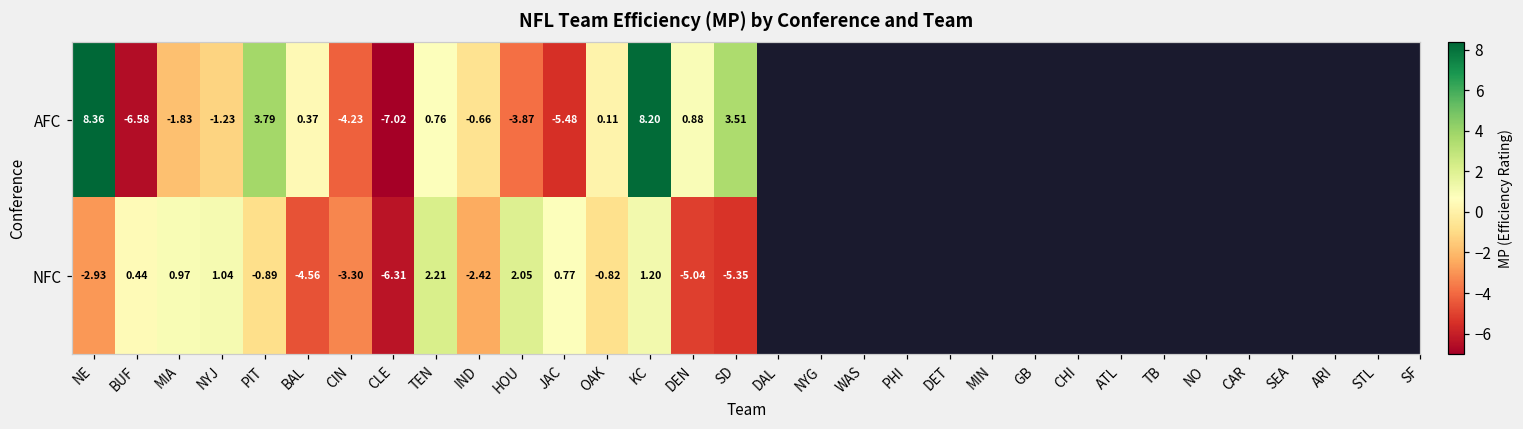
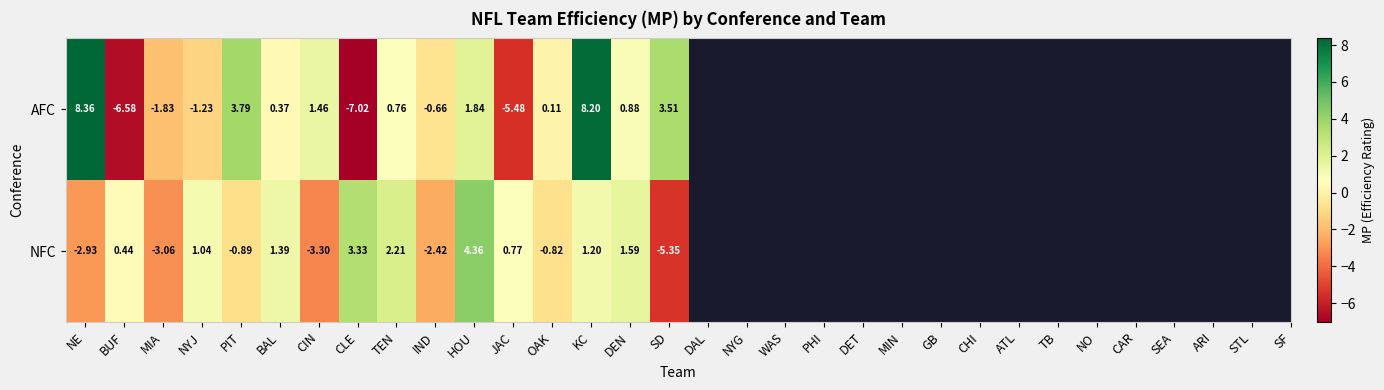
AFC, CIN: -4.23 -> 1.46
AFC, HOU: -3.87 -> 1.84
NFC, MIA: 0.97 -> -3.06
NFC, BAL: -4.56 -> 1.39
NFC, CLE: -6.31 -> 3.33
NFC, HOU: 2.05 -> 4.36
NFC, DEN: -5.04 -> 1.59
